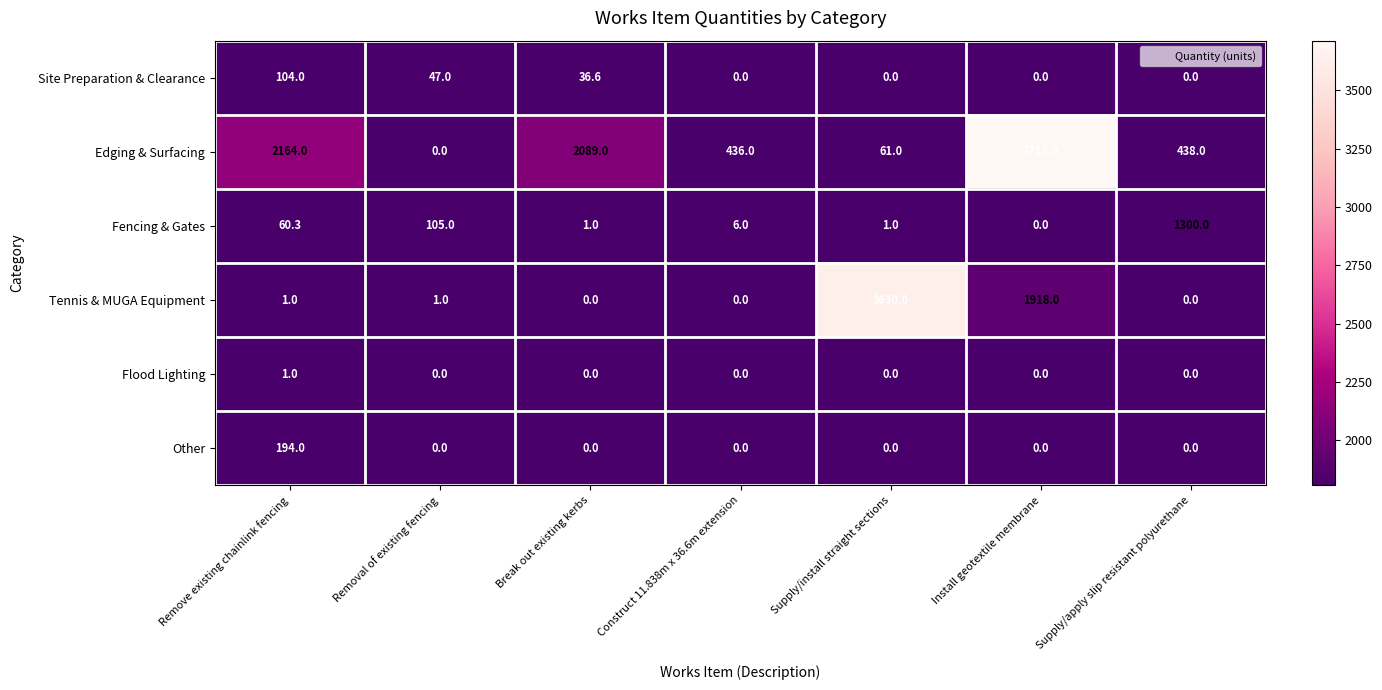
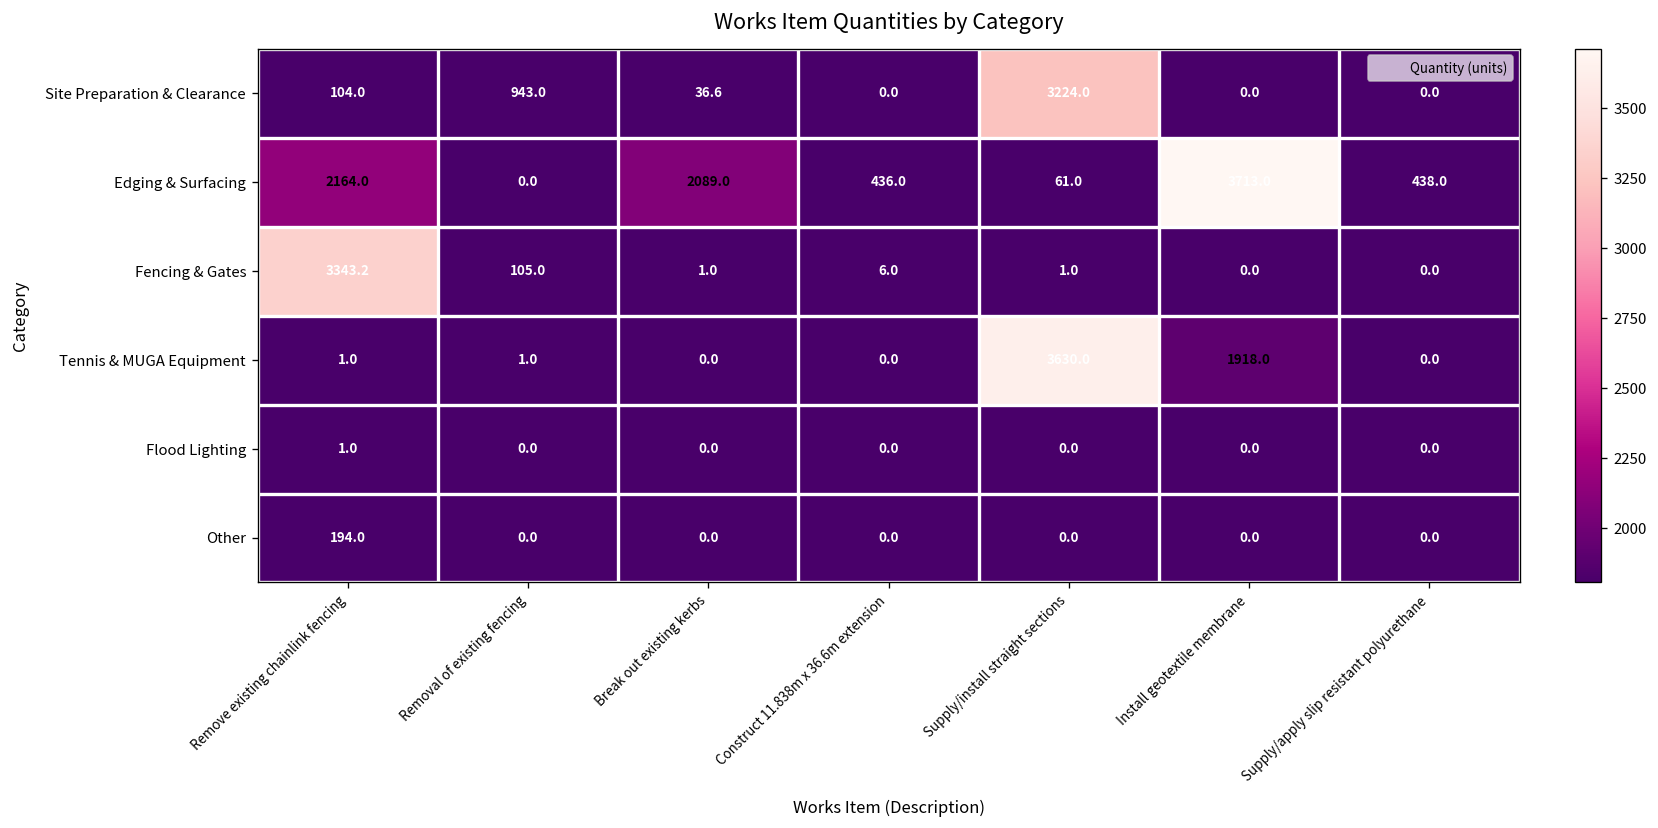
Site Preparation & Clearance, Removal of existing fencing: 47.0 -> 943.0
Site Preparation & Clearance, Supply/install straight sections: 0.0 -> 3224.0
Fencing & Gates, Remove existing chainlink fencing: 60.3 -> 3343.2
Fencing & Gates, Supply/apply slip resistant polyurethane: 1300.0 -> 0.0
